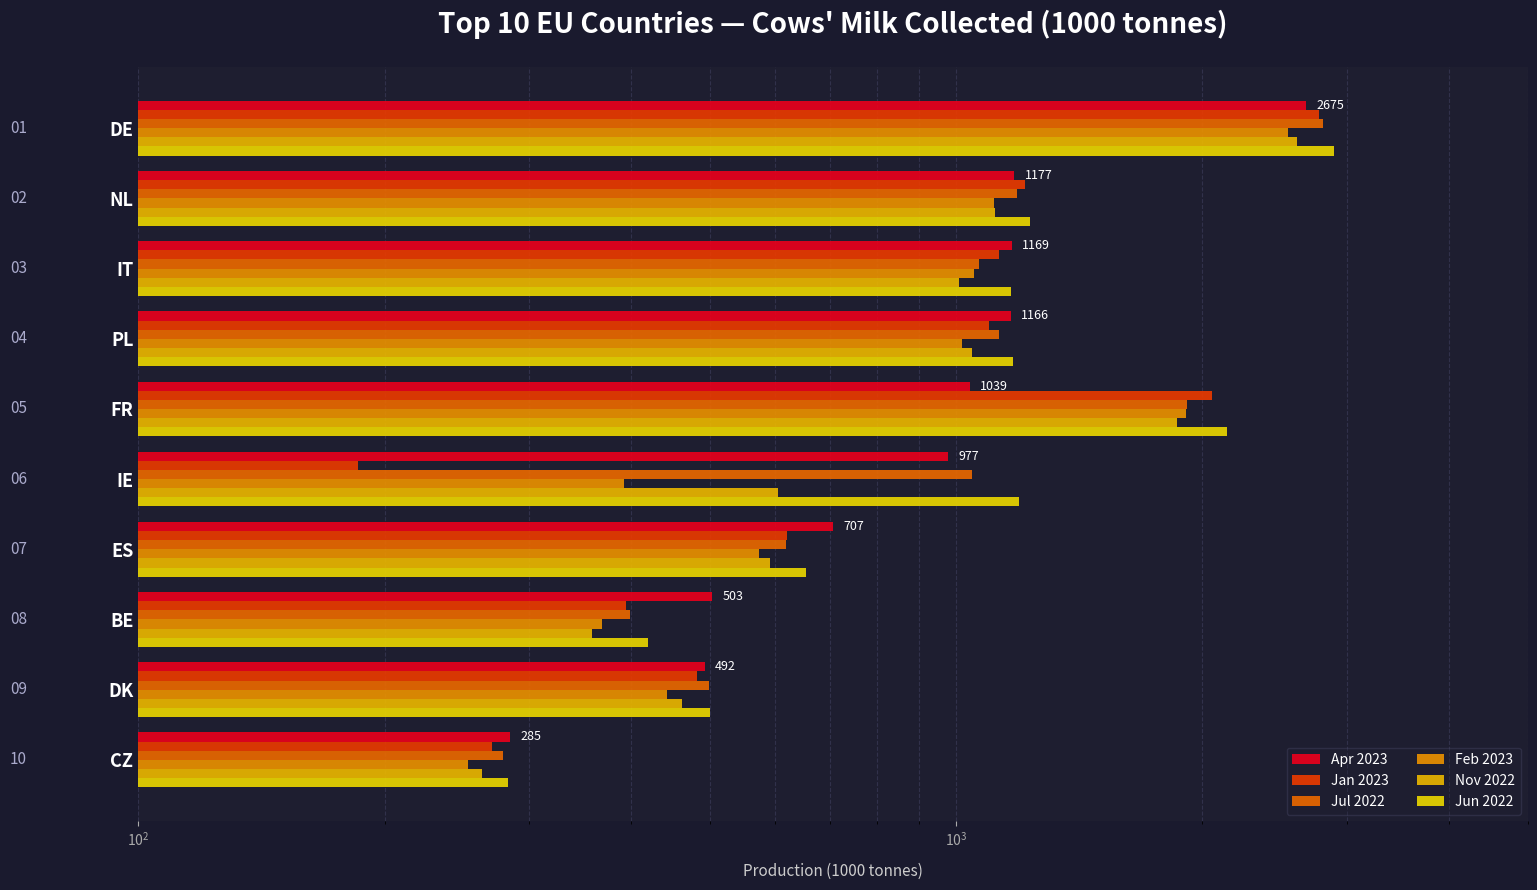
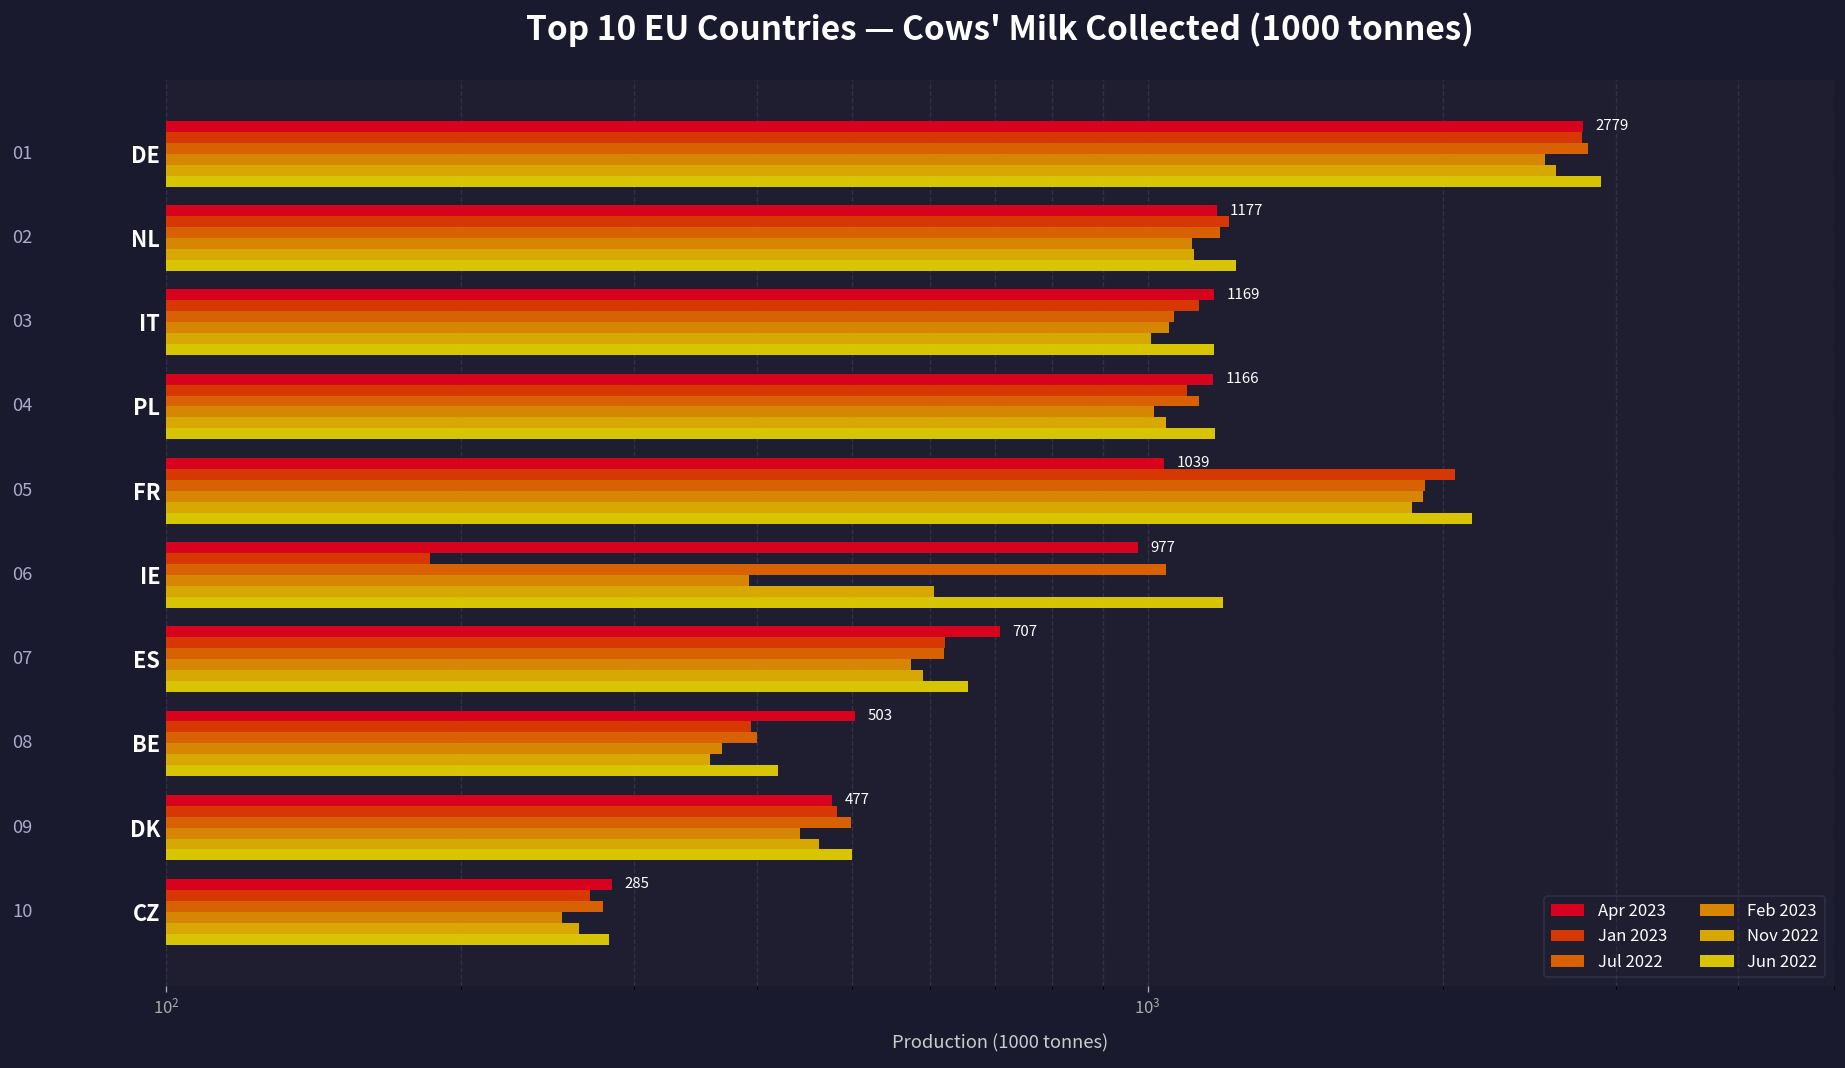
Apr 2023, DE: 2675 -> 2779
Apr 2023, DK: 492 -> 477
